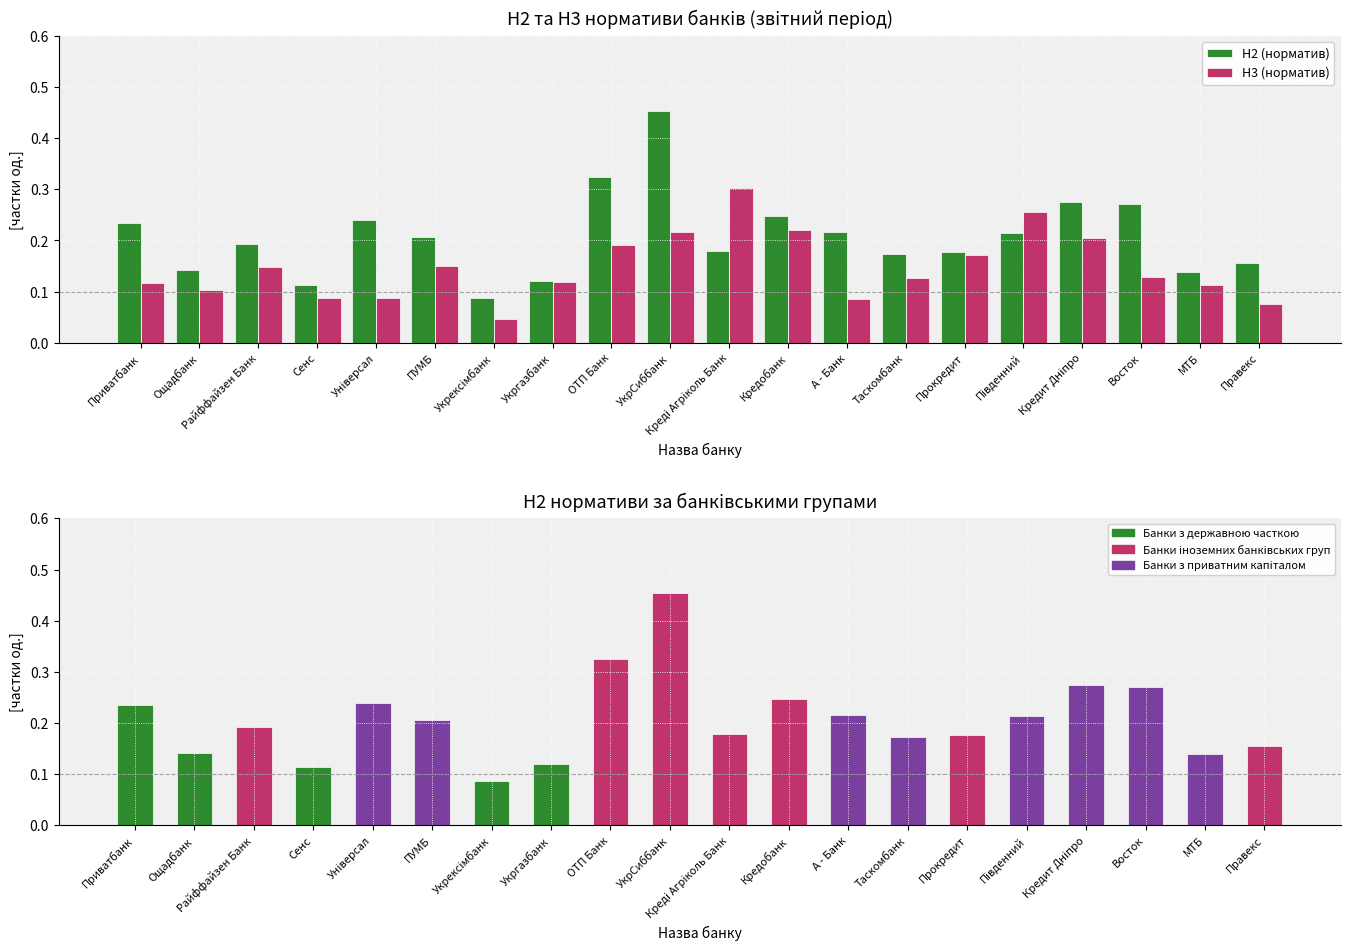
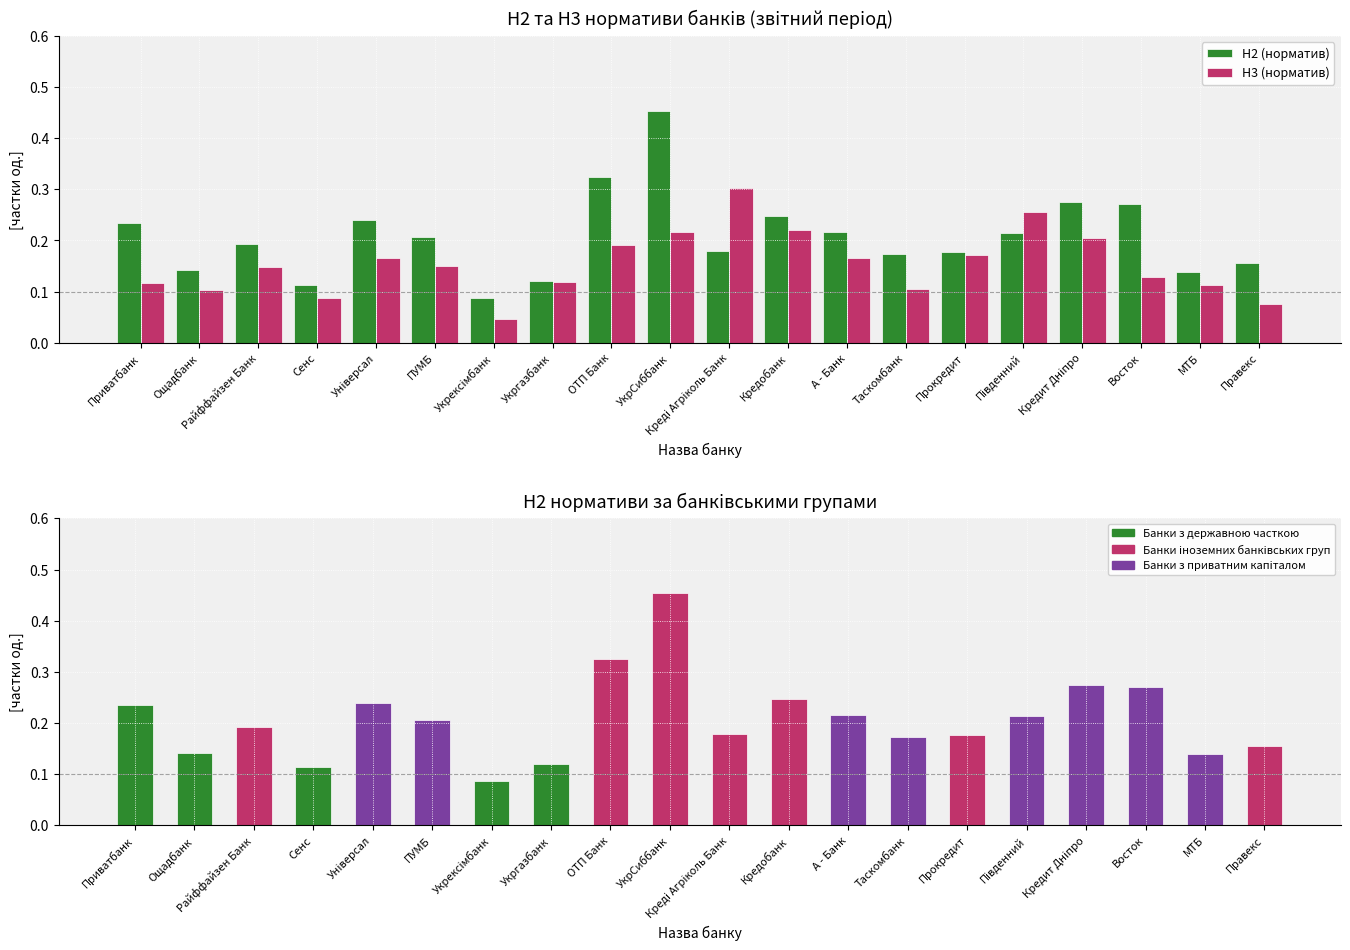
Н2 та Н3 нормативи банків (звітний період), Н3 (норматив), Універсал: 0.09 -> 0.16
Н2 та Н3 нормативи банків (звітний період), Н3 (норматив), А - Банк: 0.09 -> 0.17
Н2 та Н3 нормативи банків (звітний період), Н3 (норматив), Таскомбанк: 0.13 -> 0.11
